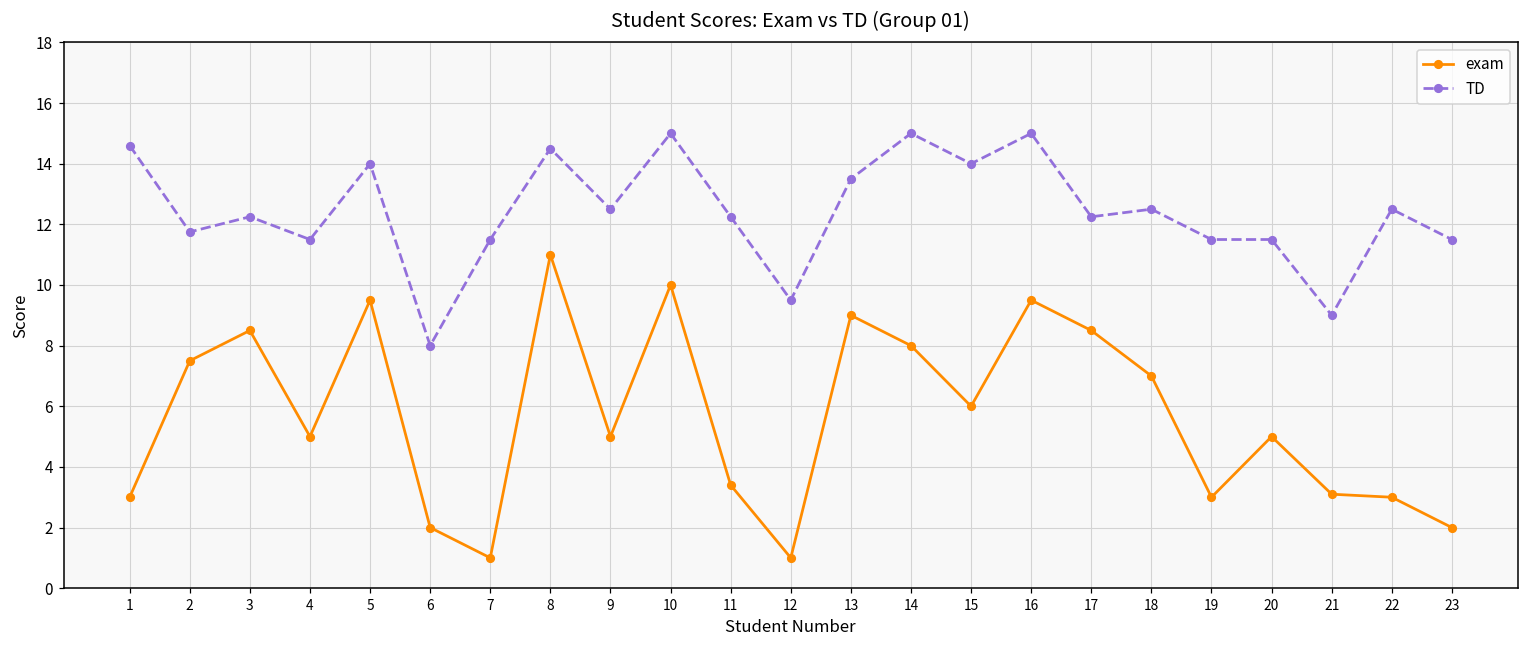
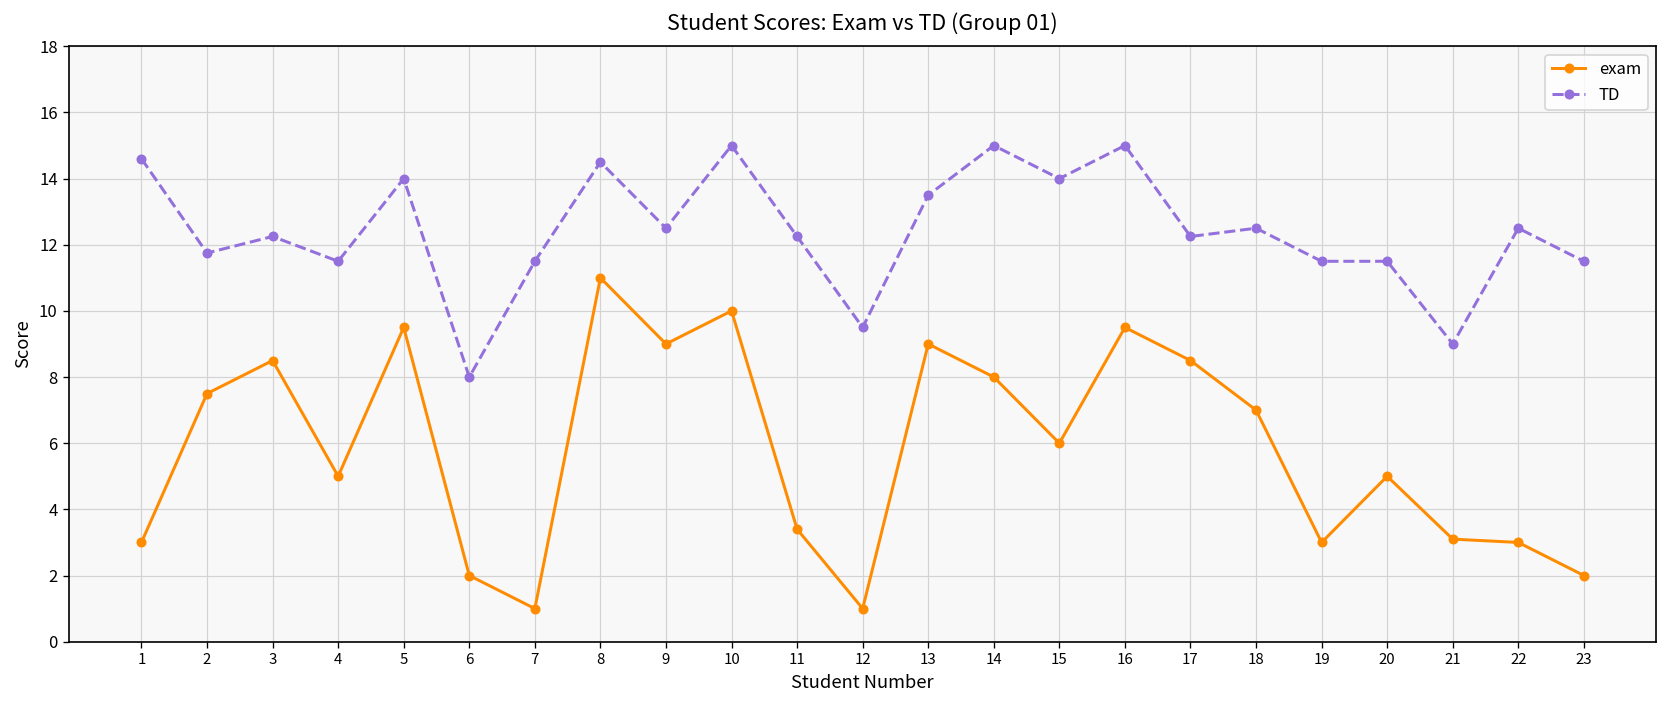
exam, 9: 5 -> 9
